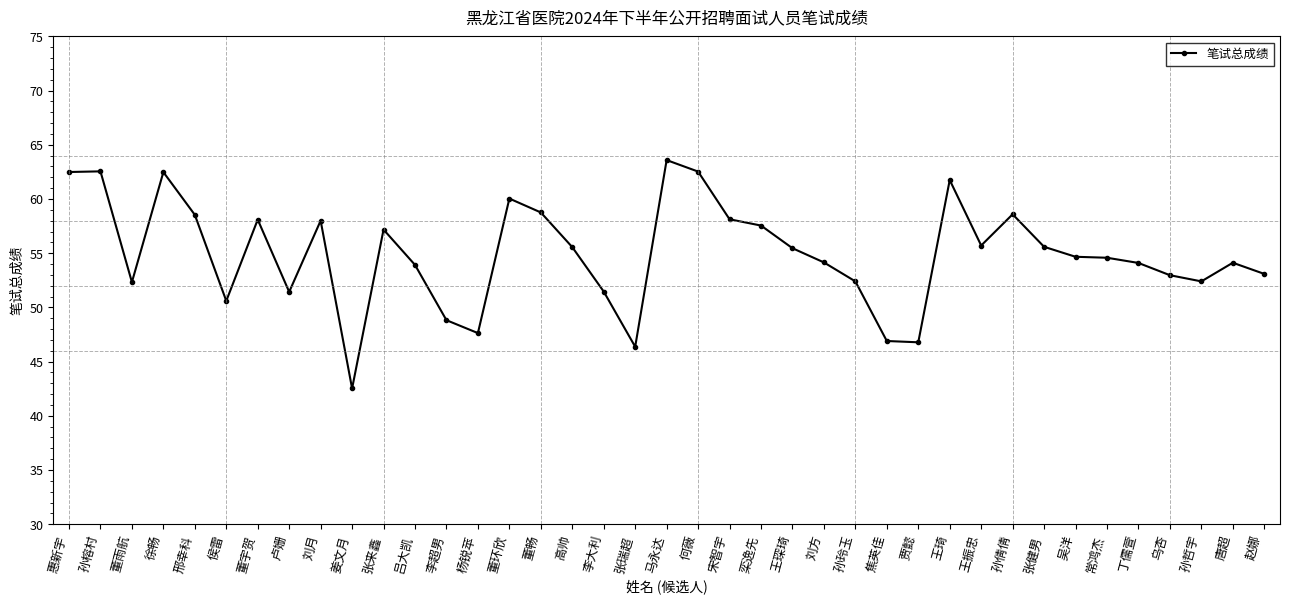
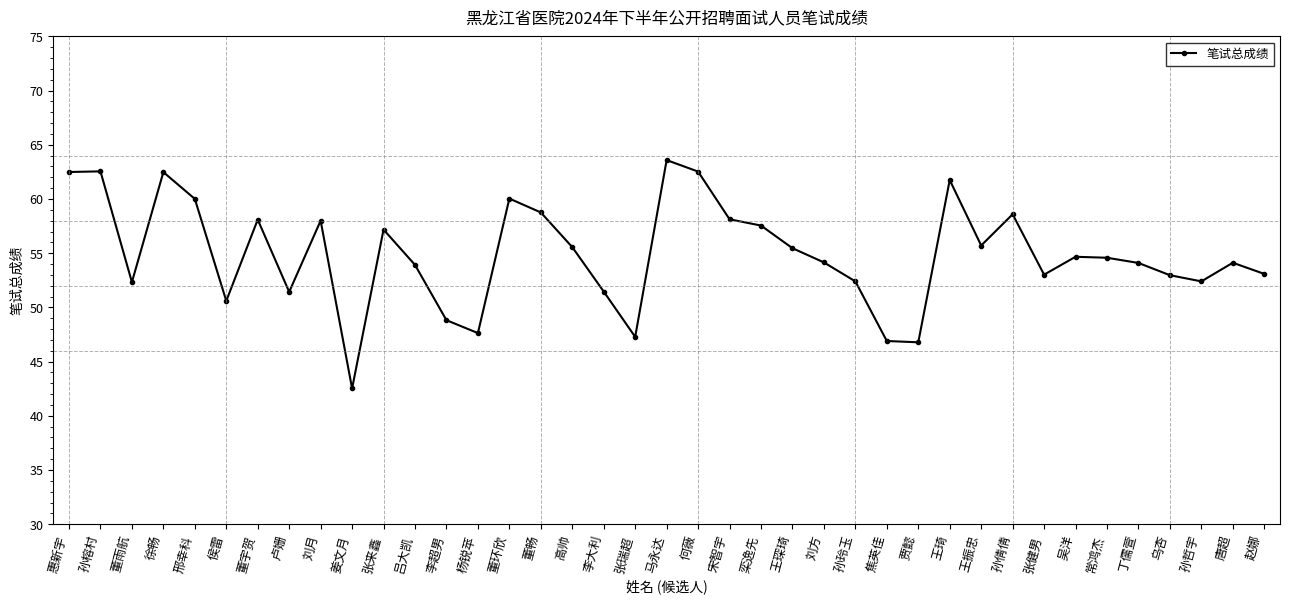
邢幸科: 58.5 -> 60.0
张瑞超: 46.4 -> 47.3
张健男: 55.6 -> 53.0
